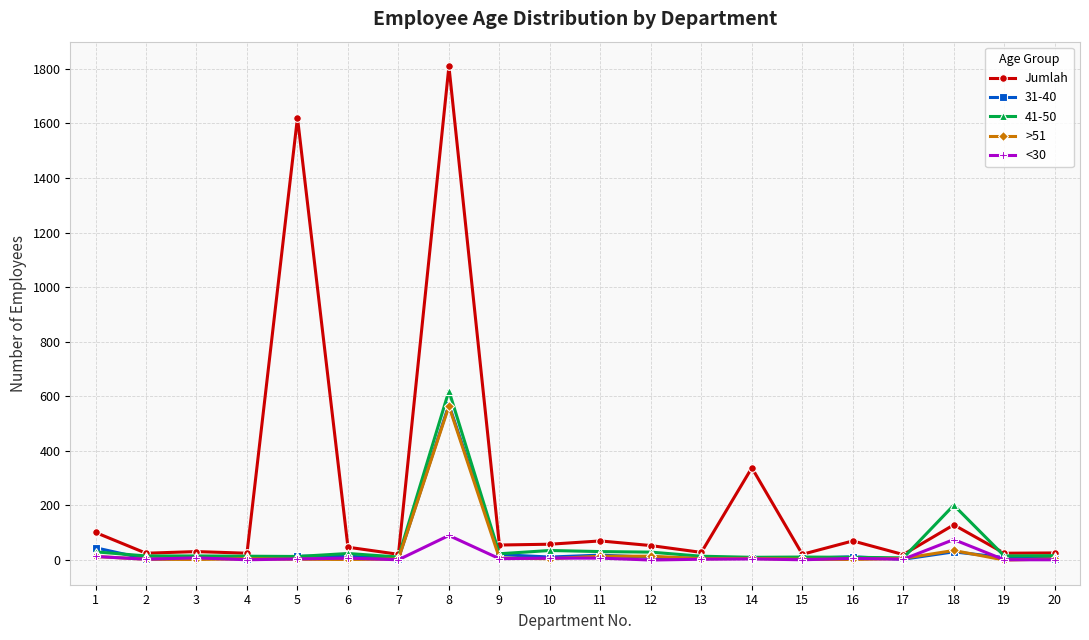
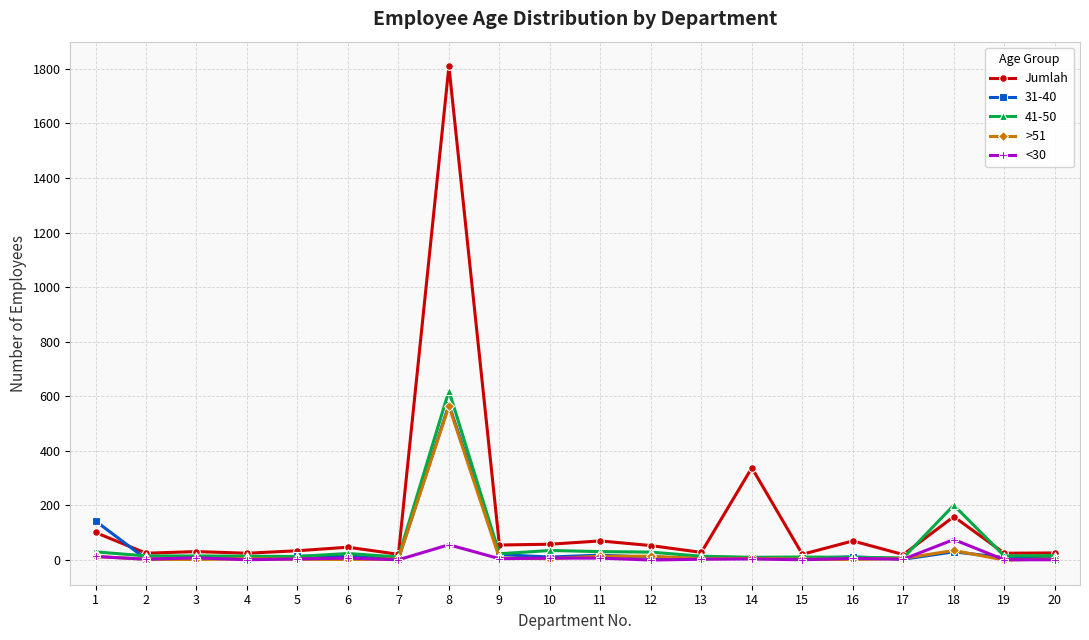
31-40, 1: 50 -> 140
Jumlah, 5: 1620 -> 30
<30, 8: 90 -> 60
Jumlah, 18: 130 -> 160
